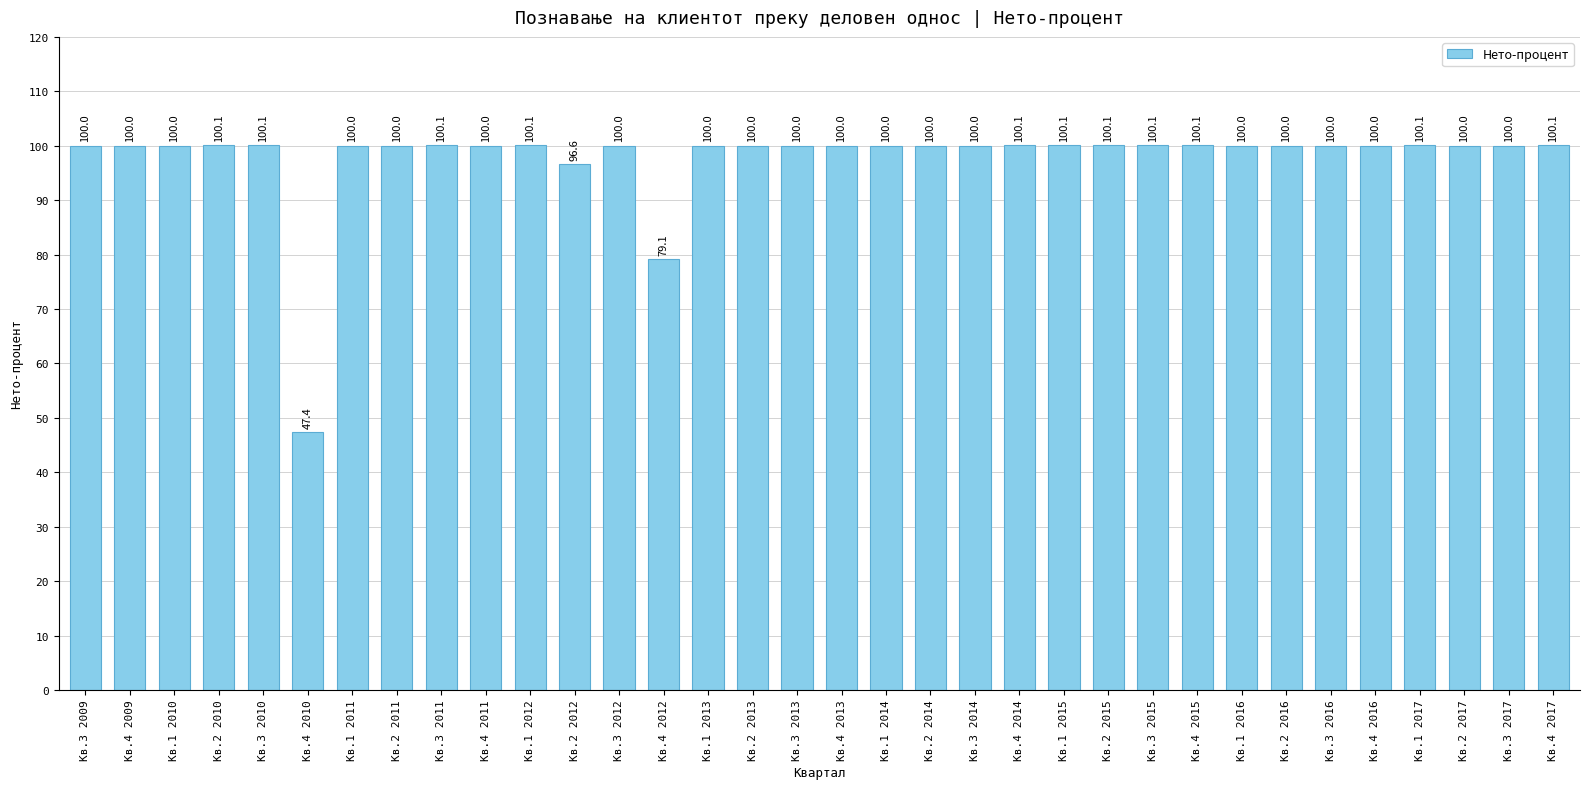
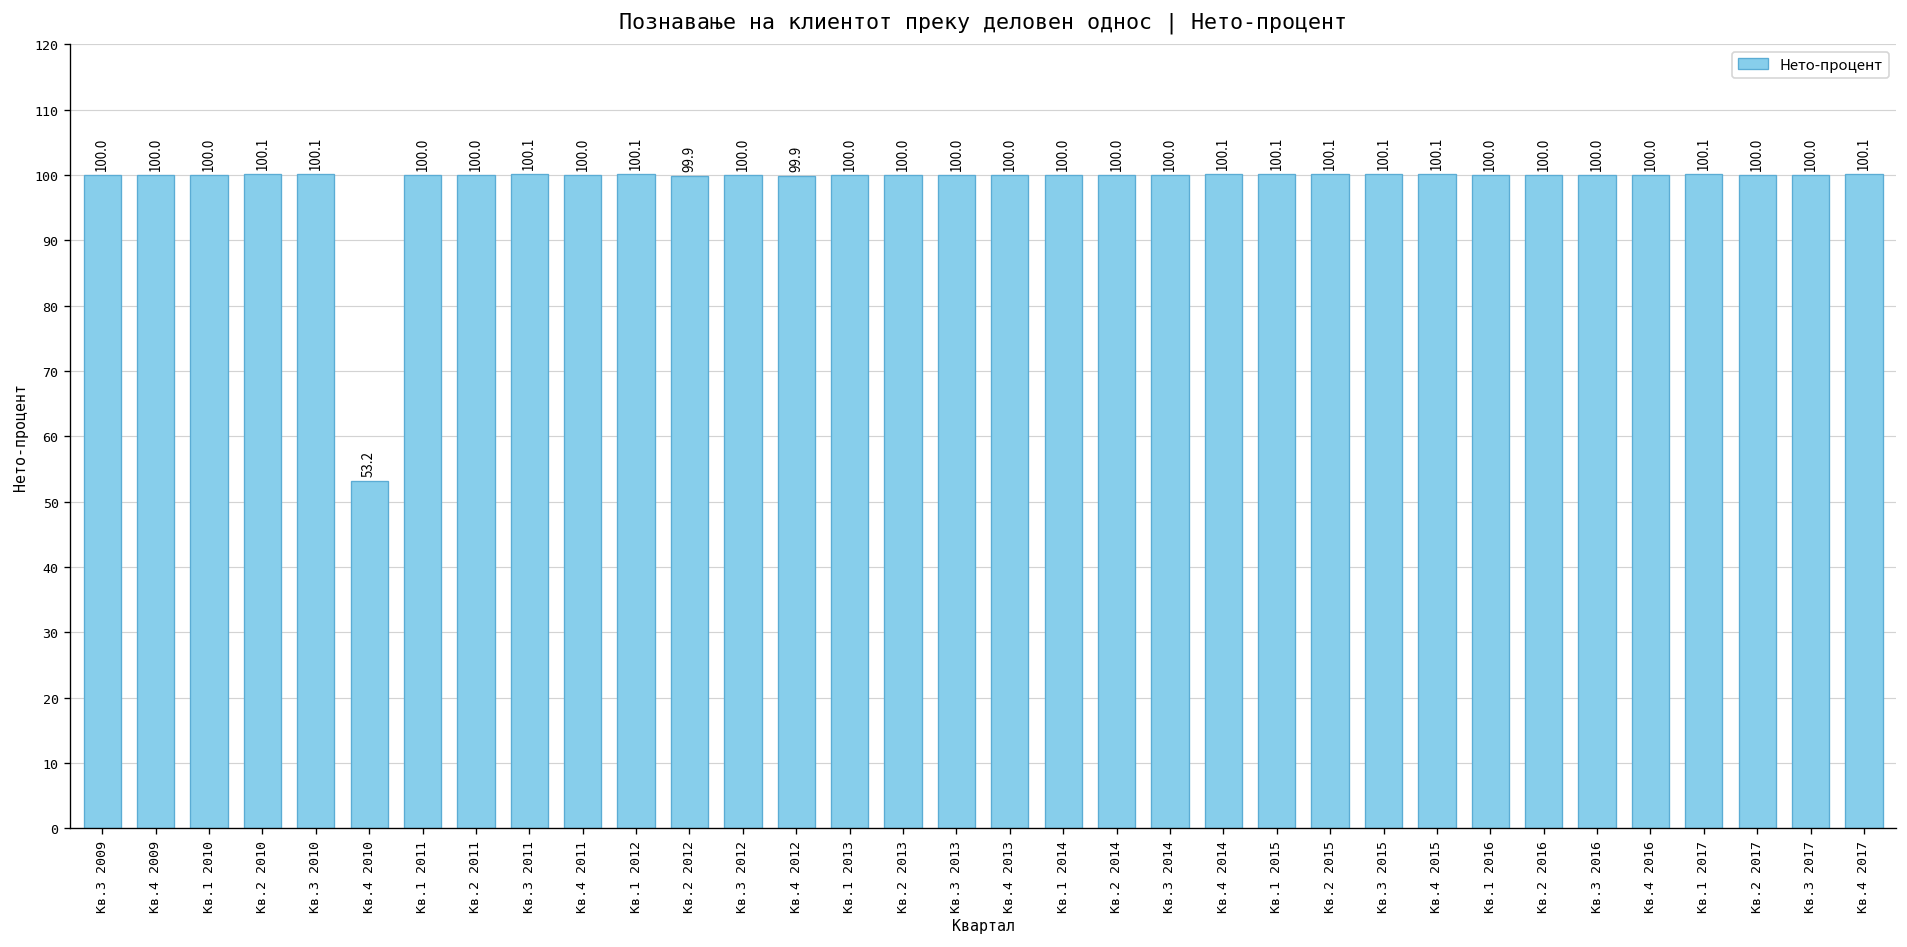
Кв.4 2010: 47.4 -> 53.2
Кв.2 2012: 96.6 -> 99.9
Кв.4 2012: 79.1 -> 99.9
